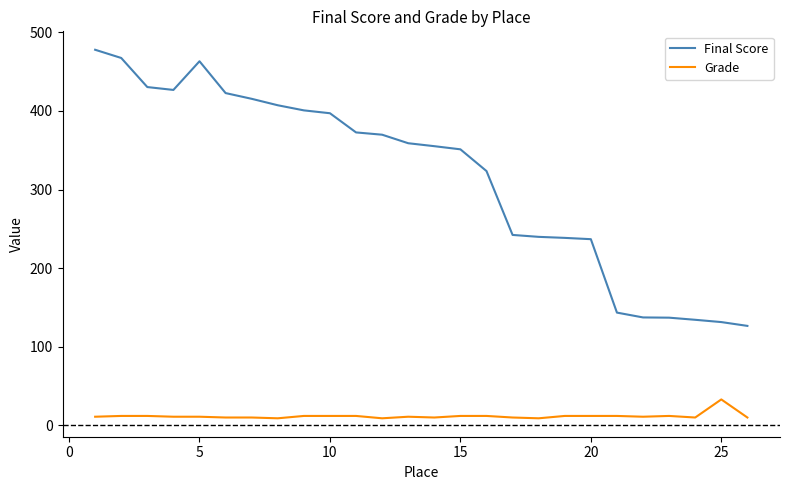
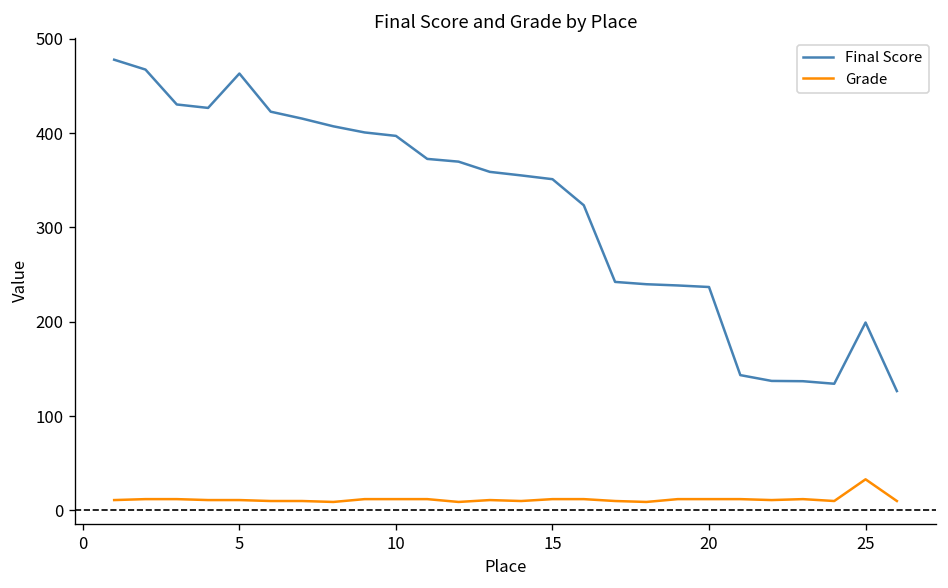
Final Score, 25: 130 -> 200
